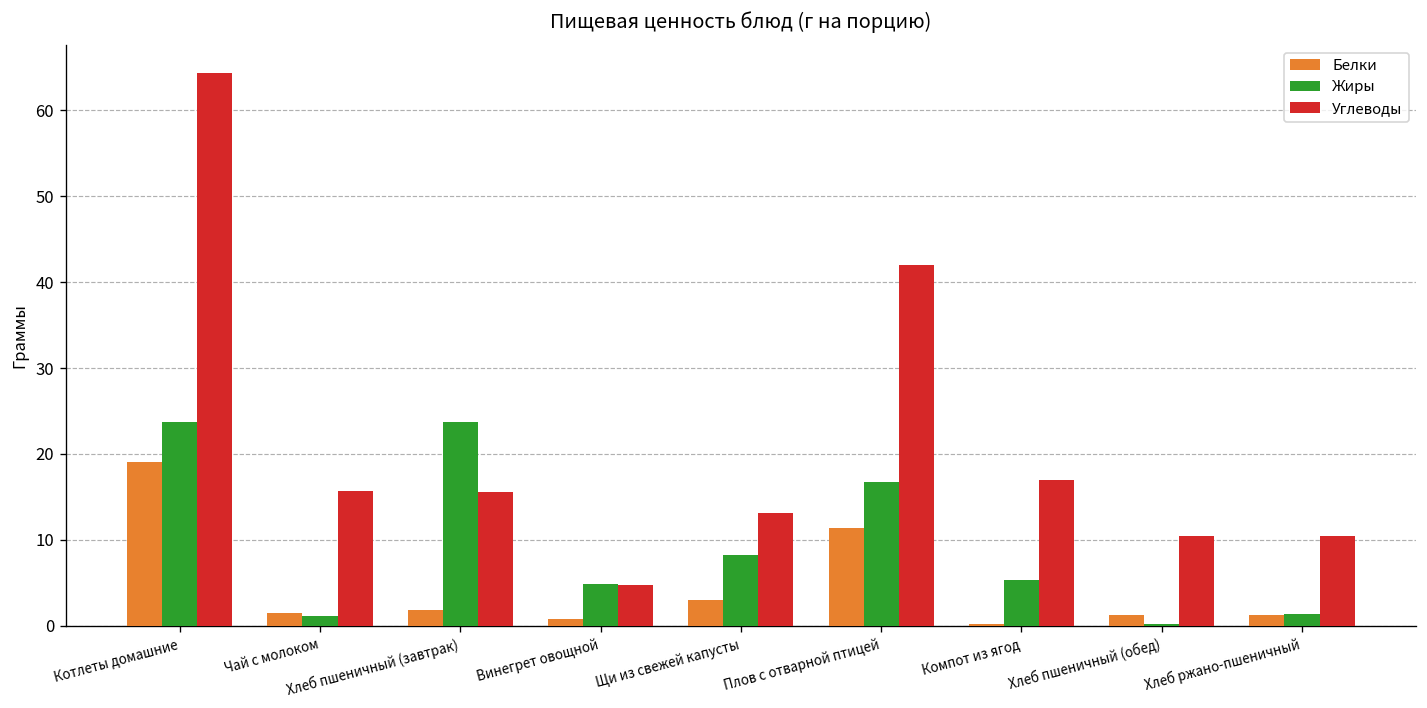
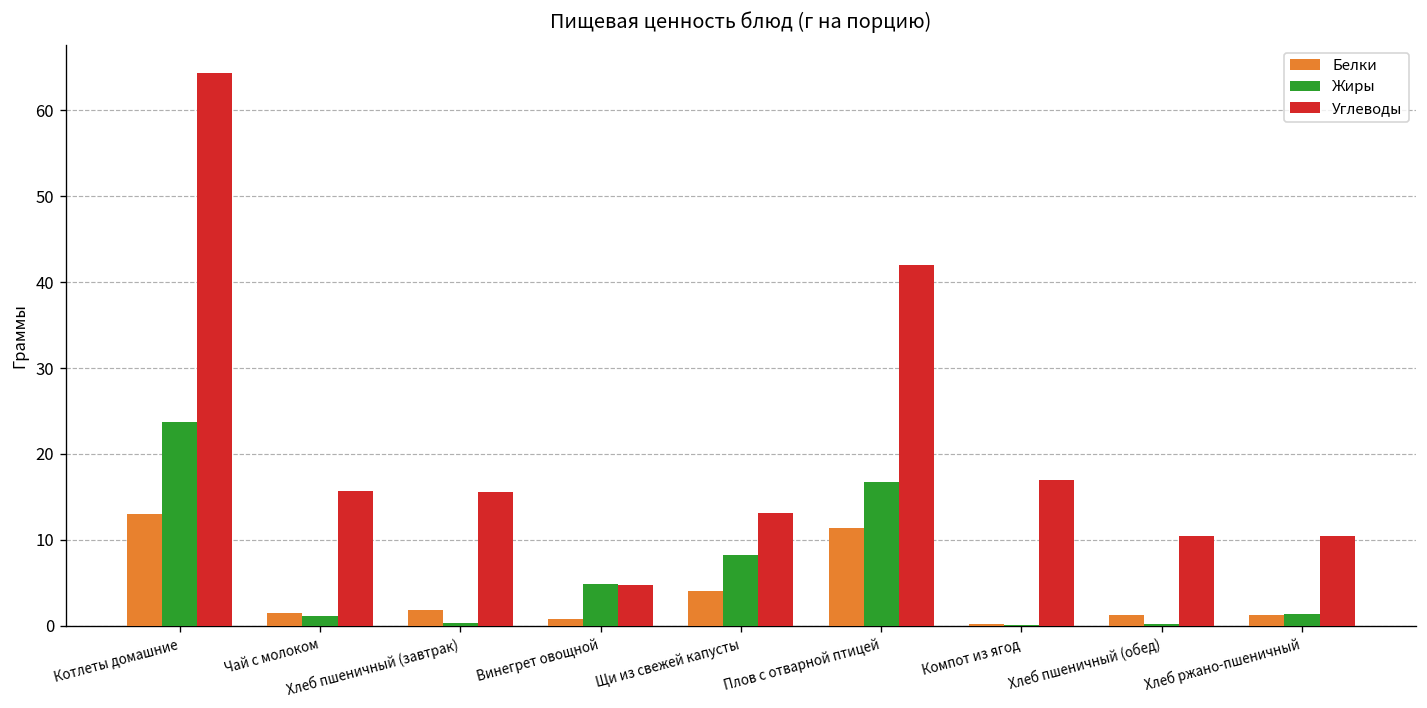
Белки, Котлеты домашние: 19 -> 13
Жиры, Хлеб пшеничный (завтрак): 24 -> 0
Белки, Щи из свежей капусты: 3 -> 4
Жиры, Компот из ягод: 5 -> 0
